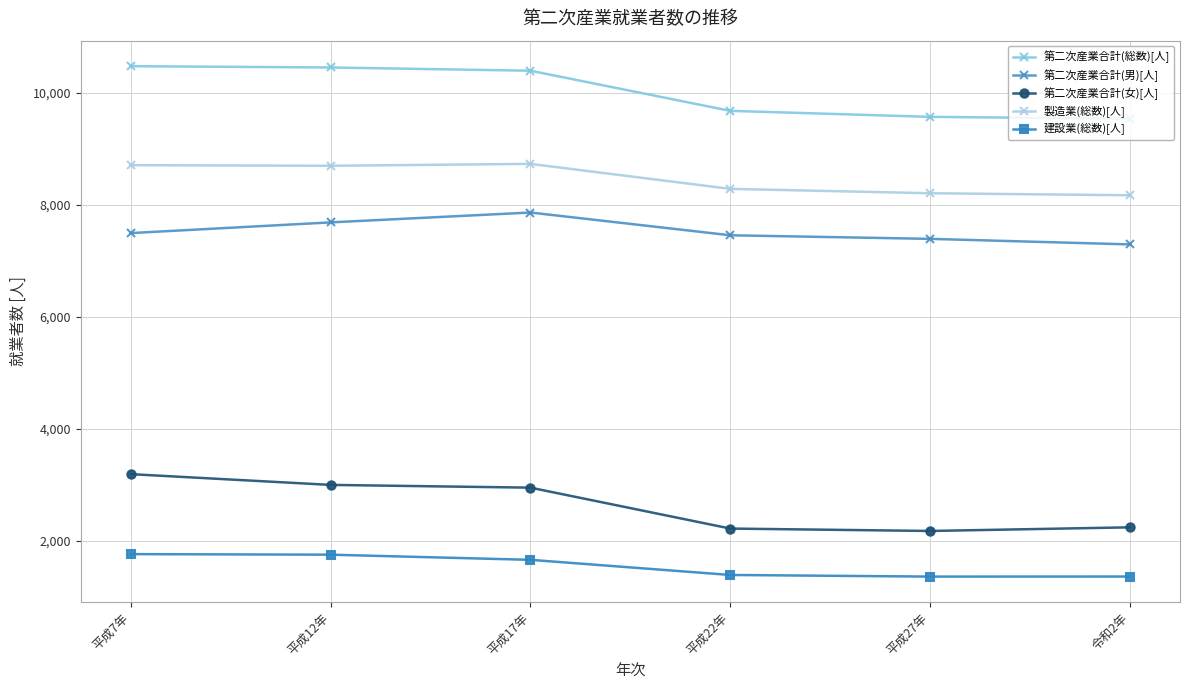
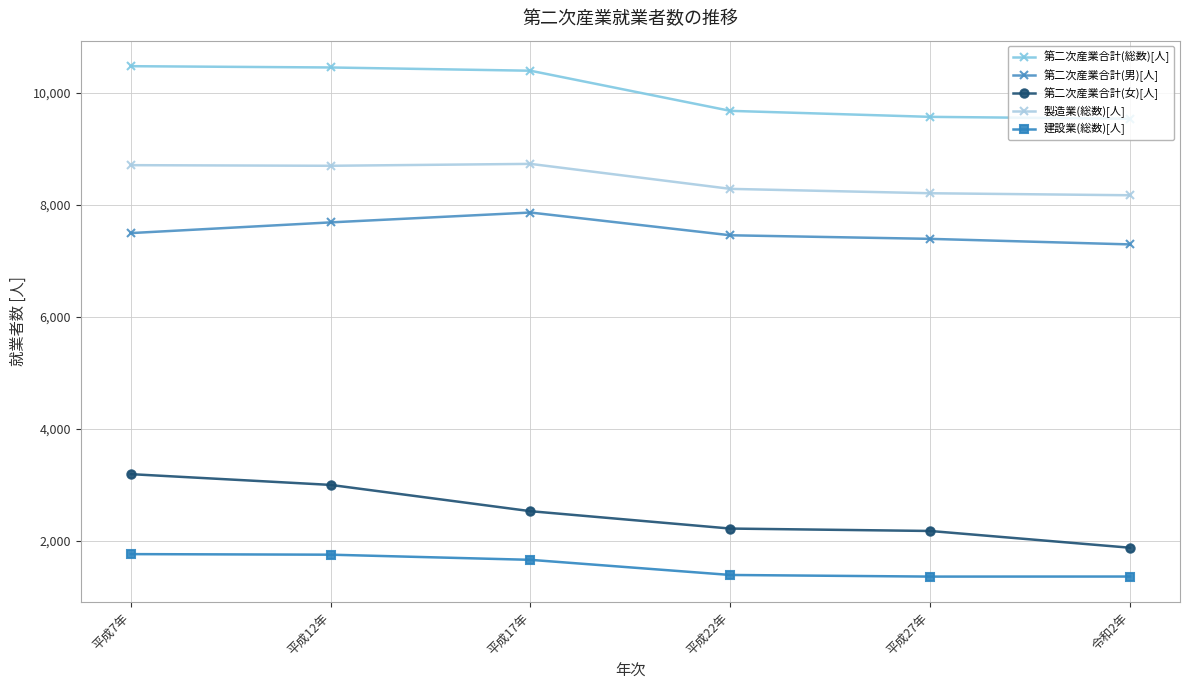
第二次産業合計(女)[人], 平成17年: 3,000 -> 2,500
第二次産業合計(女)[人], 令和2年: 2,200 -> 1,900
